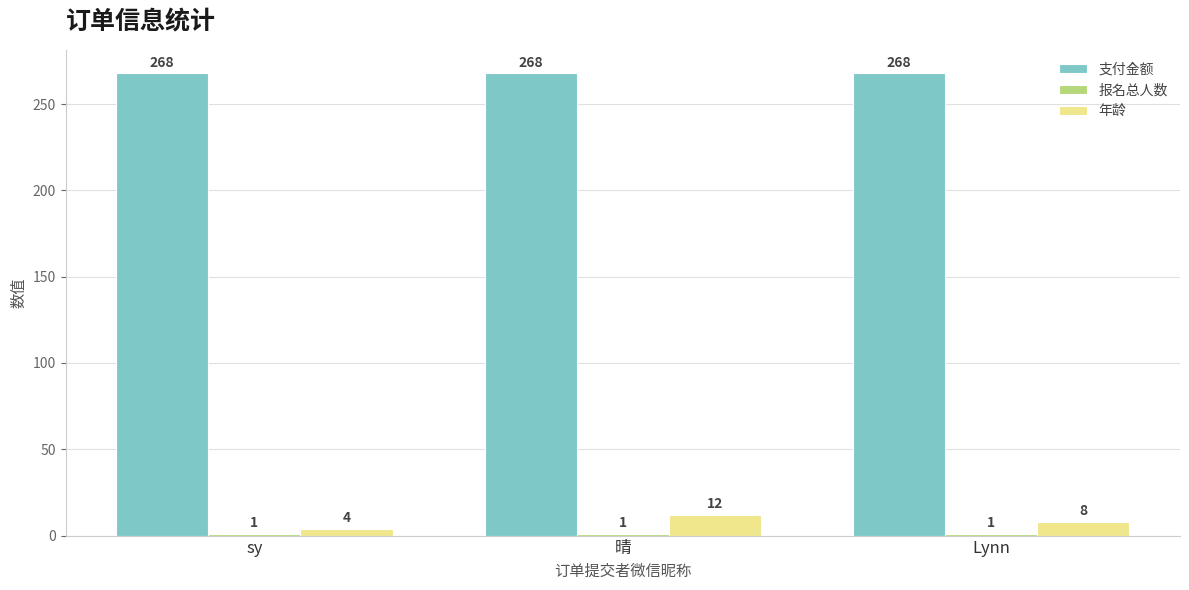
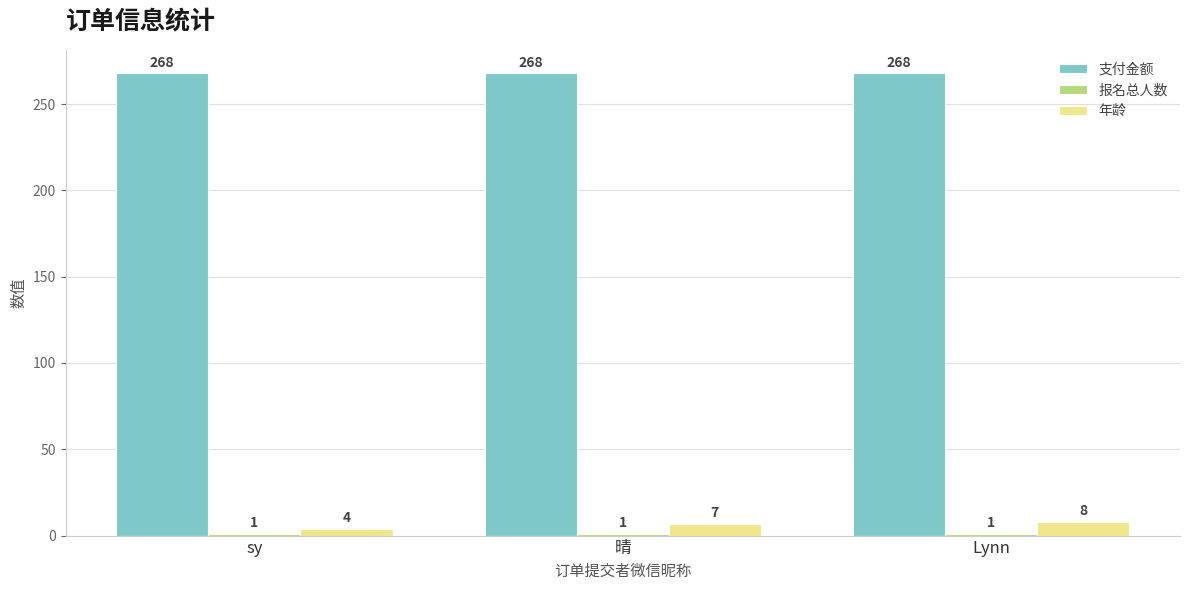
年龄, 晴: 12 -> 7
